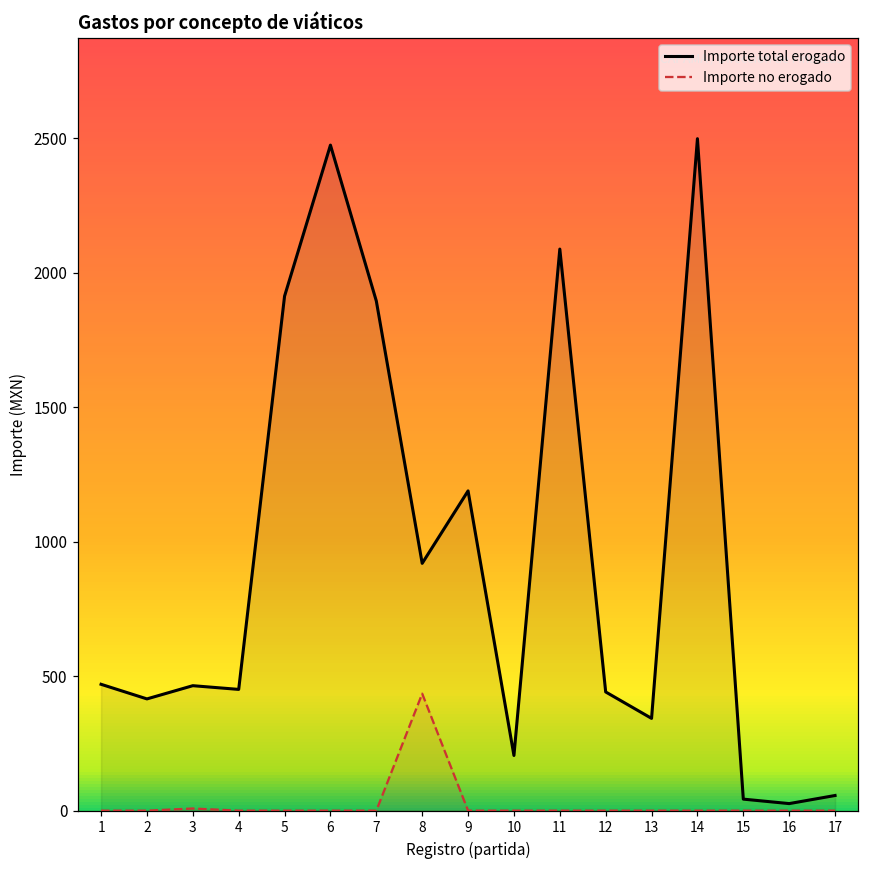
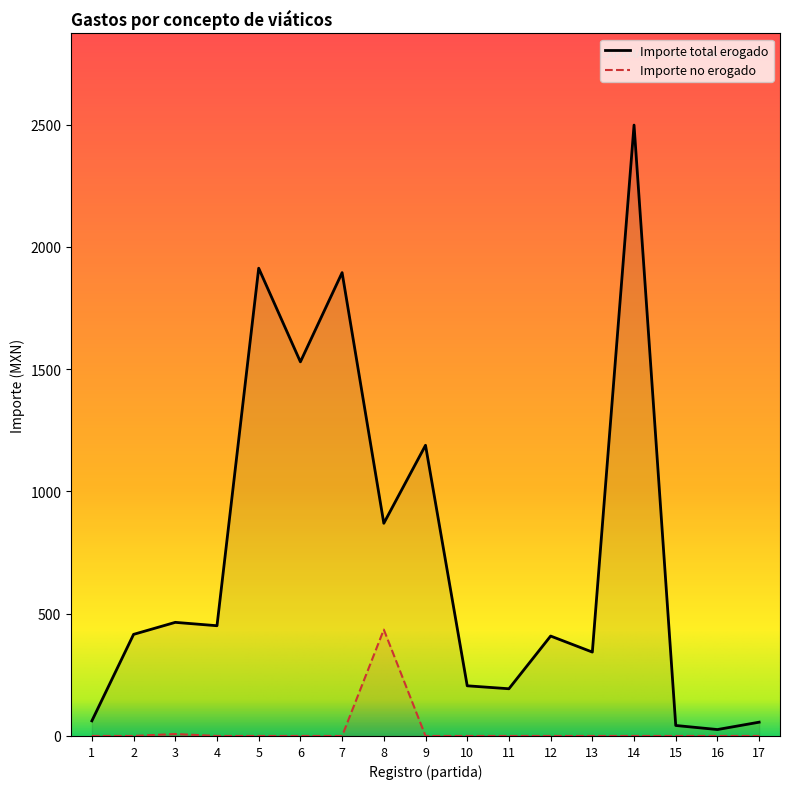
Importe total erogado, 1: 470 -> 60
Importe total erogado, 6: 2470 -> 1530
Importe total erogado, 8: 920 -> 870
Importe total erogado, 11: 2090 -> 190
Importe total erogado, 12: 440 -> 410
